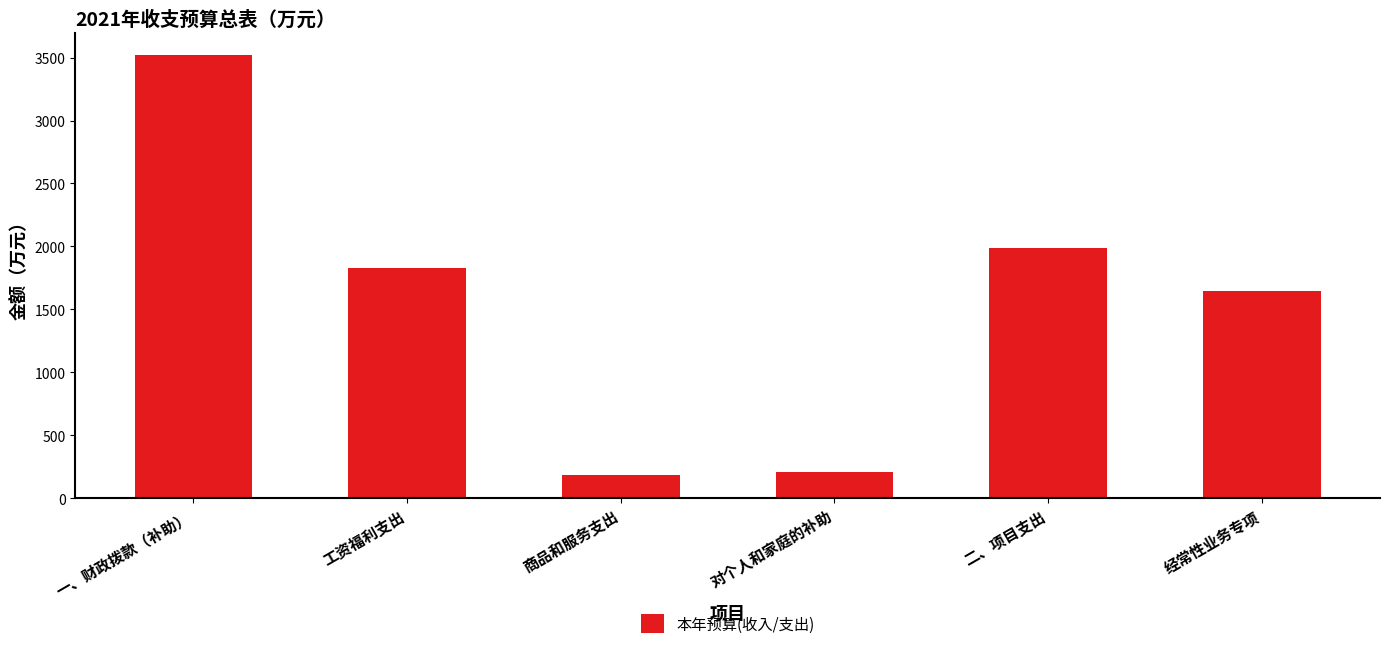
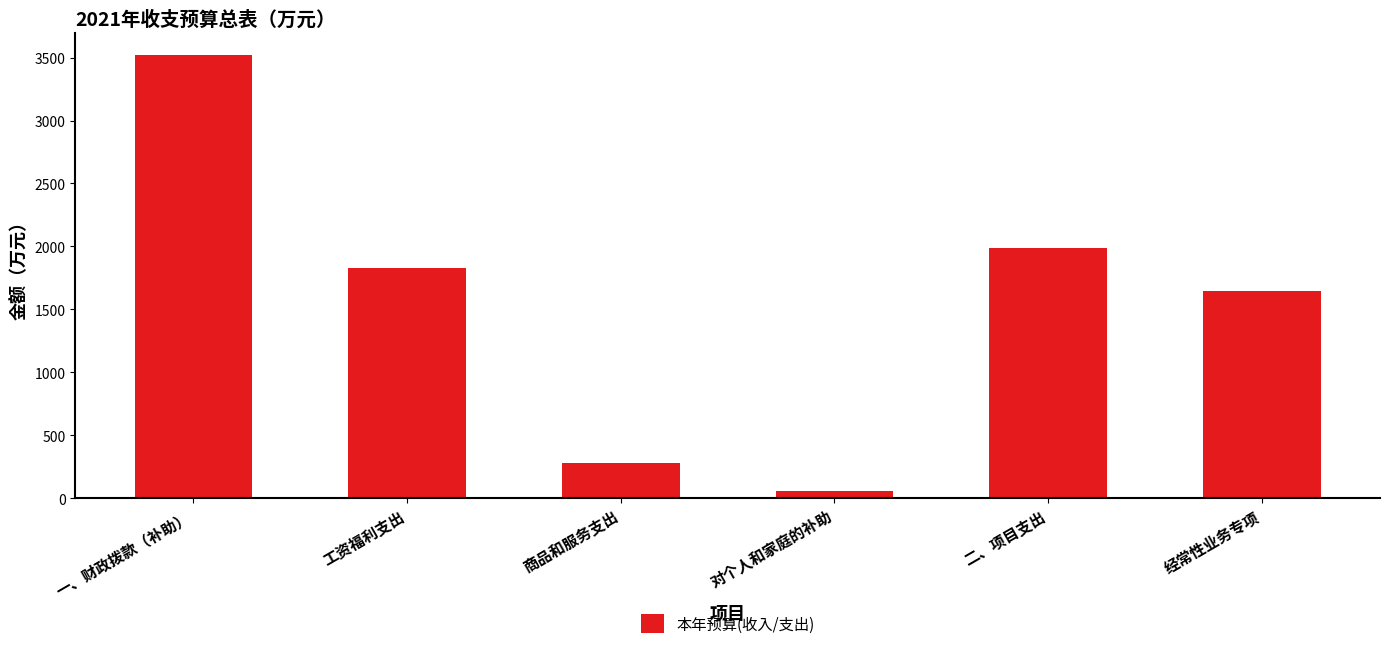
商品和服务支出: 180 -> 280
对个人和家庭的补助: 210 -> 60
